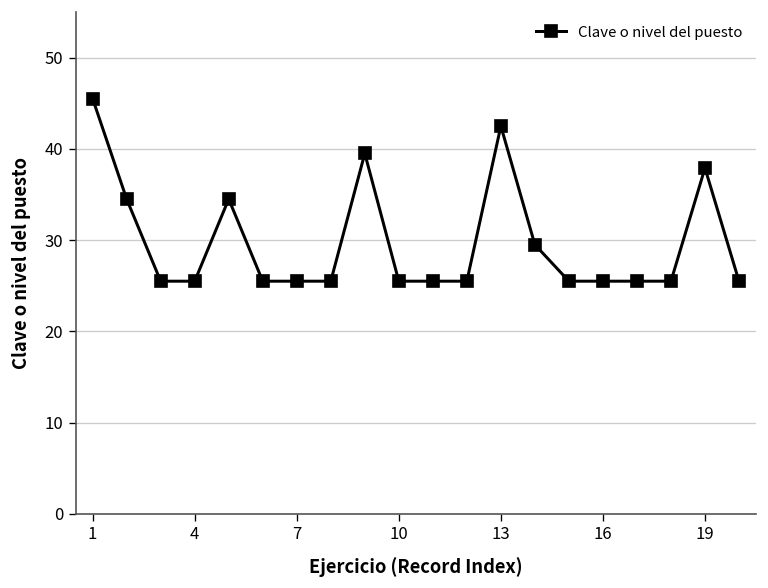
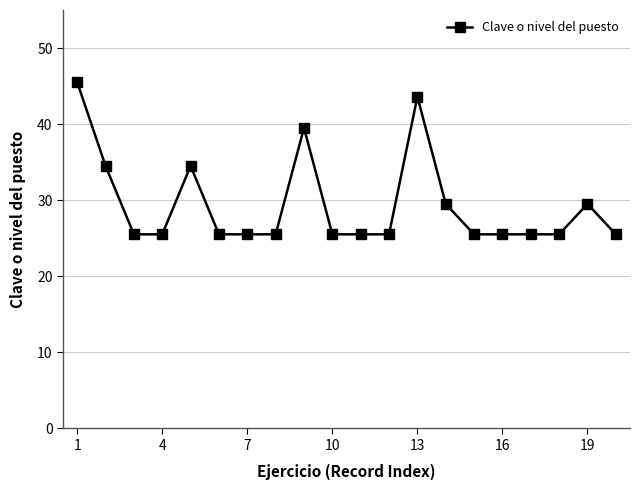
13: 43 -> 44
19: 38 -> 30
